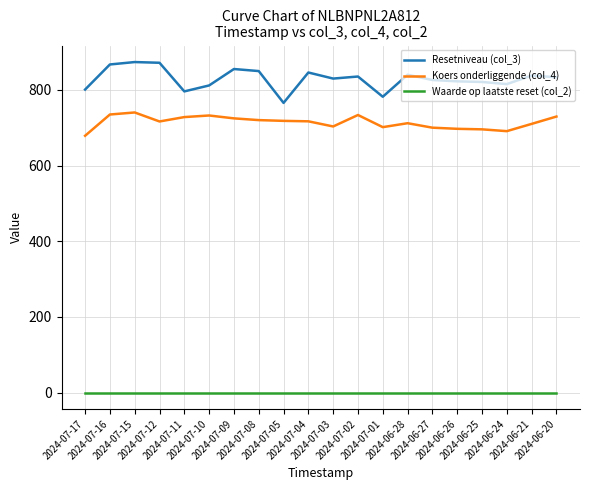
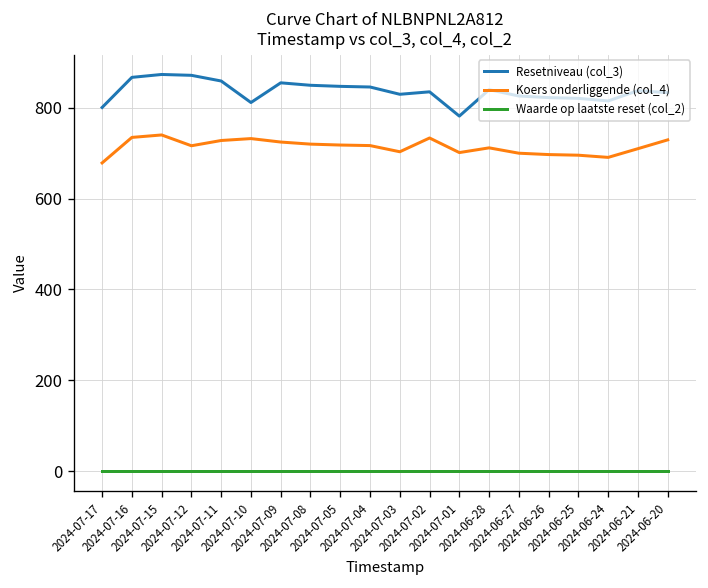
Resetniveau (col_3), 2024-07-11: 800 -> 860
Resetniveau (col_3), 2024-07-05: 770 -> 850
